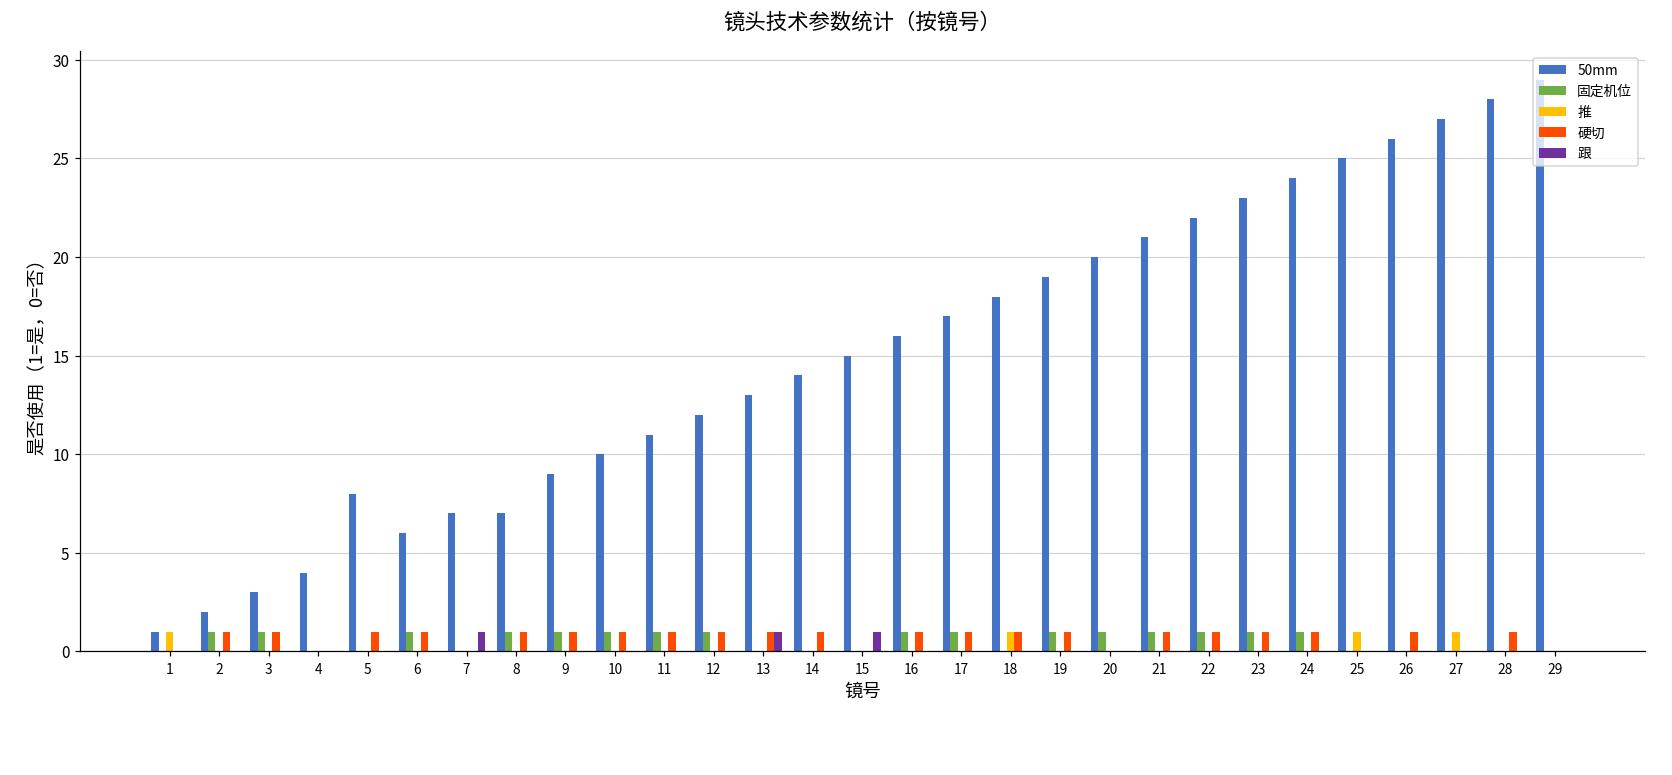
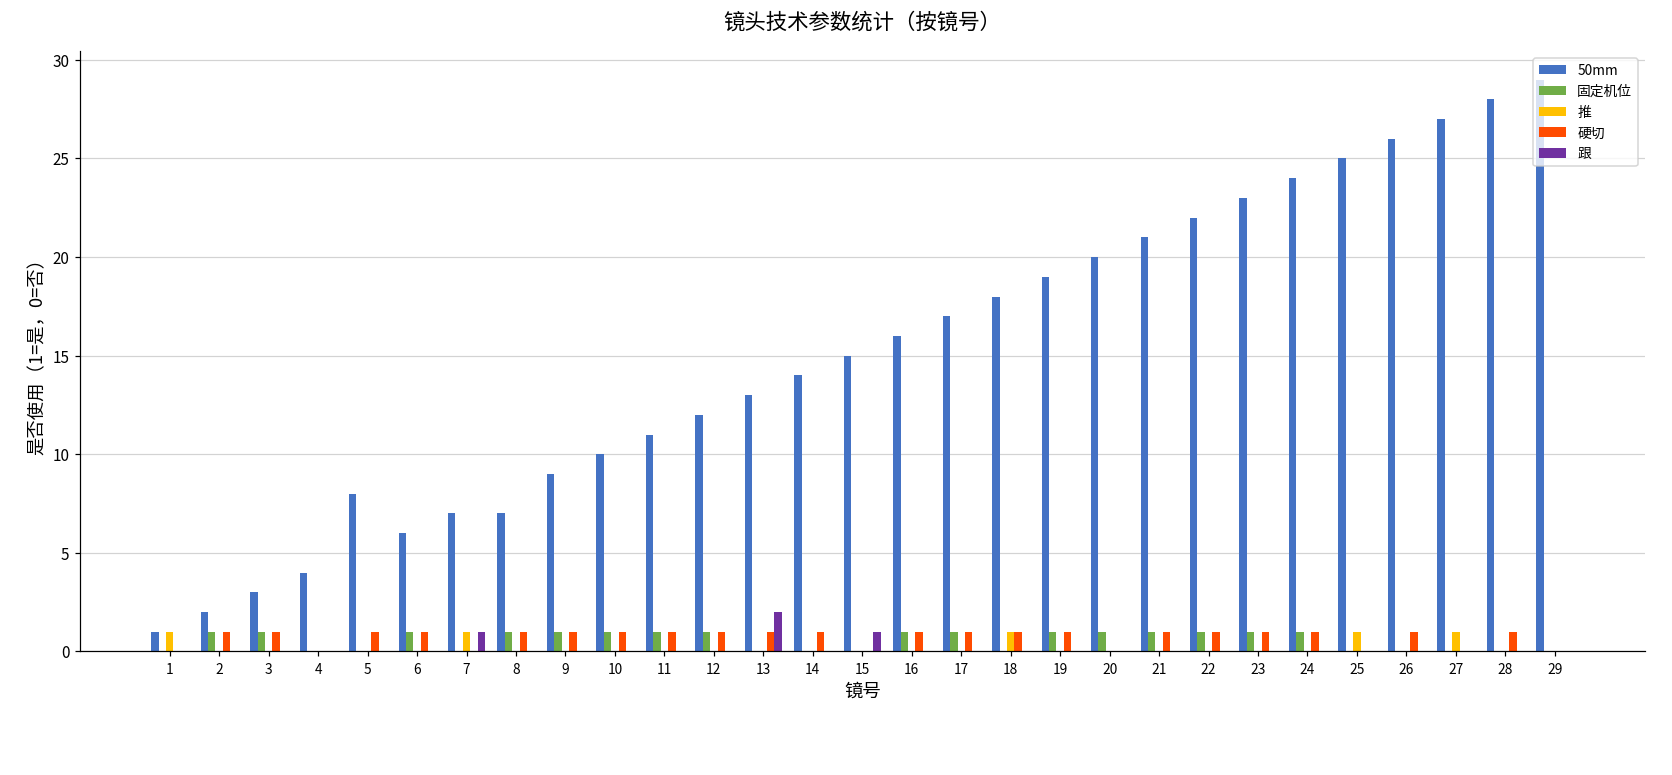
推, 7: 0 -> 1
跟, 13: 1 -> 2
